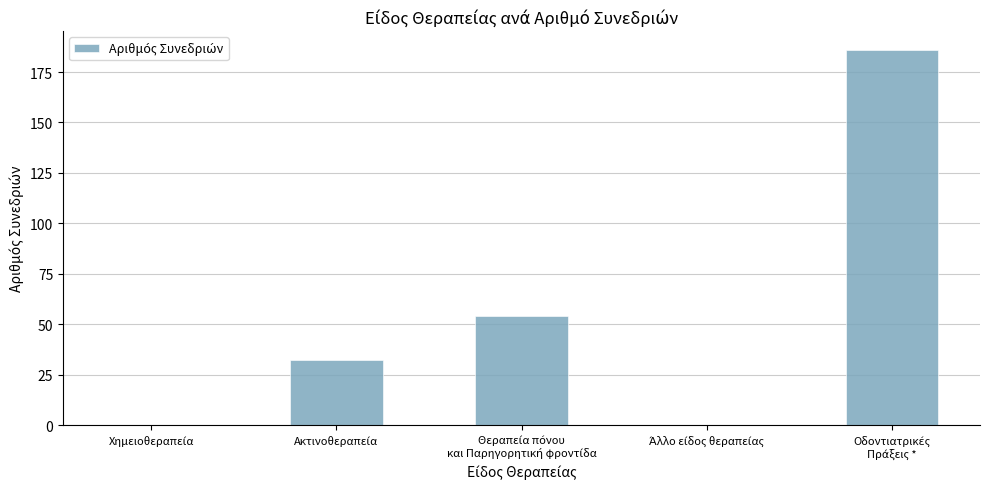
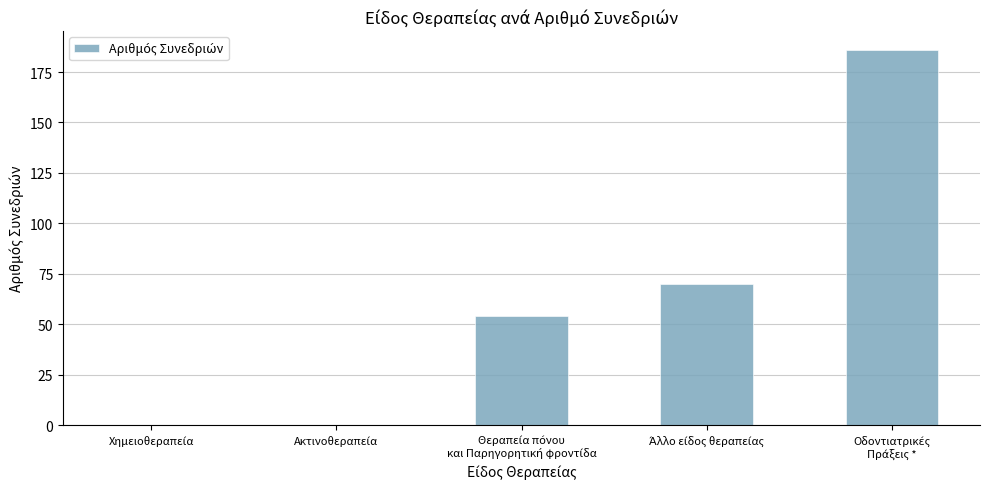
Ακτινοθεραπεία: 32 -> 0
Άλλο είδος θεραπείας: 0 -> 70
